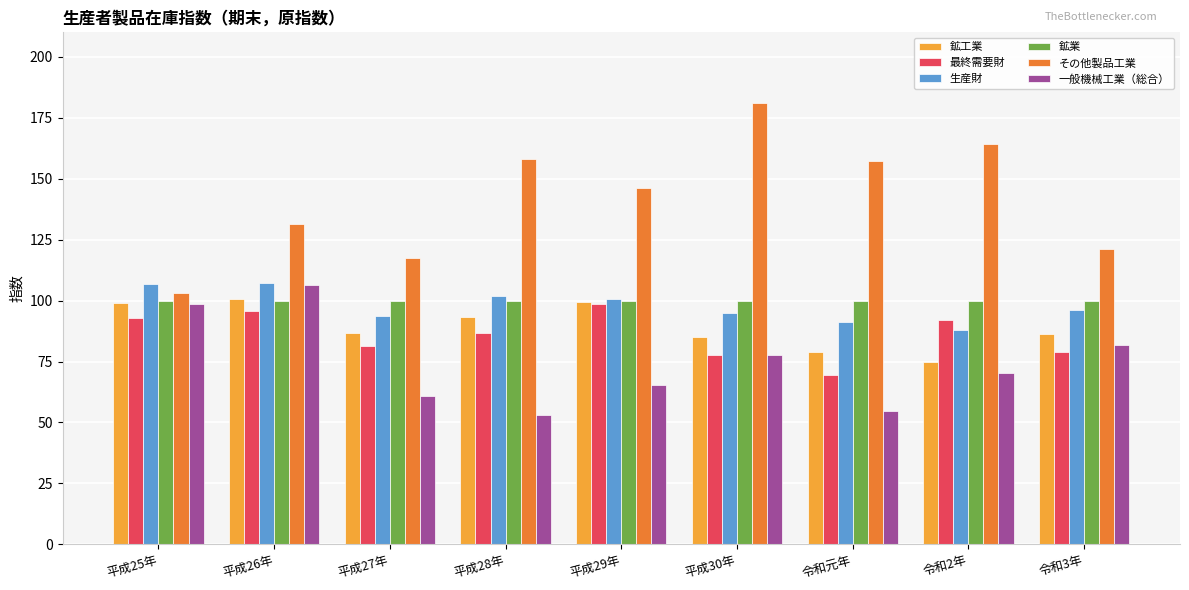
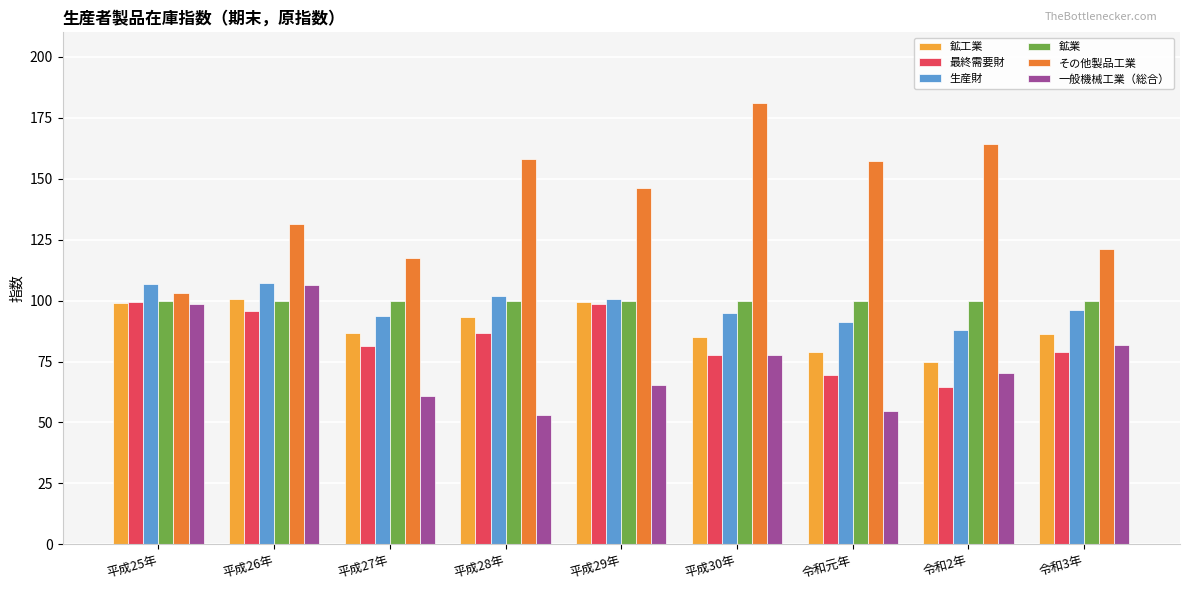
最終需要財, 平成25年: 93 -> 99
最終需要財, 令和2年: 92 -> 64
